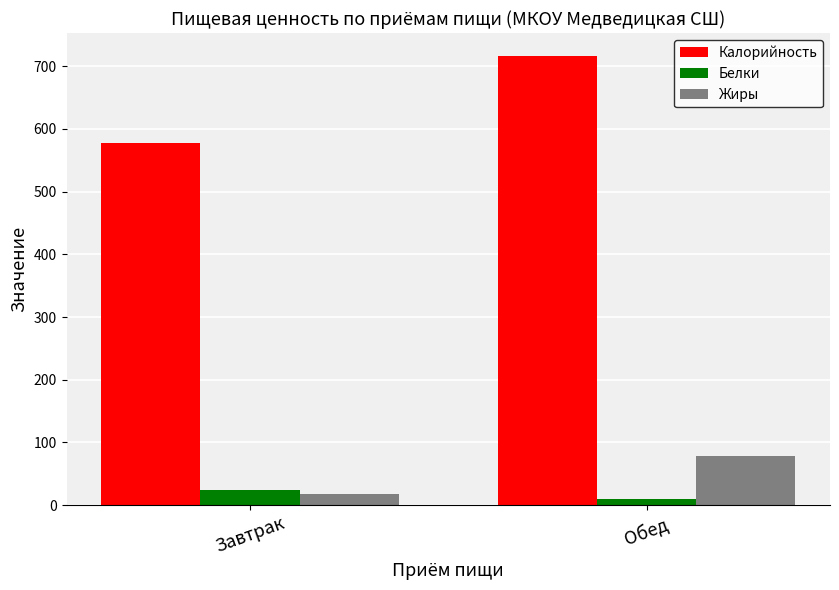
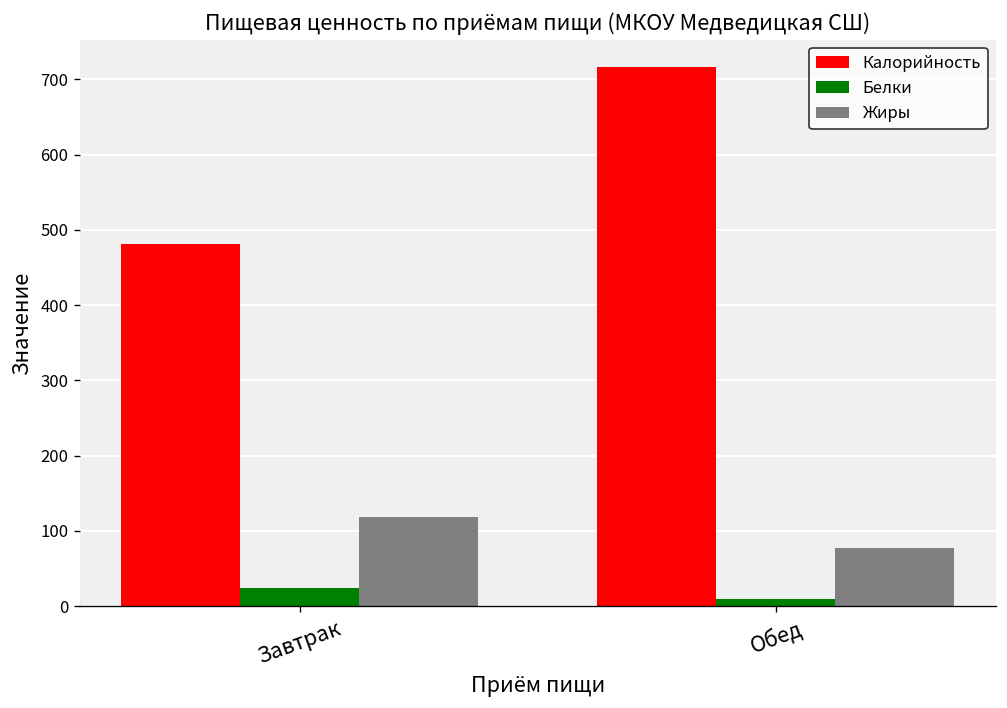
Калорийность, Завтрак: 580 -> 480
Жиры, Завтрак: 20 -> 120
